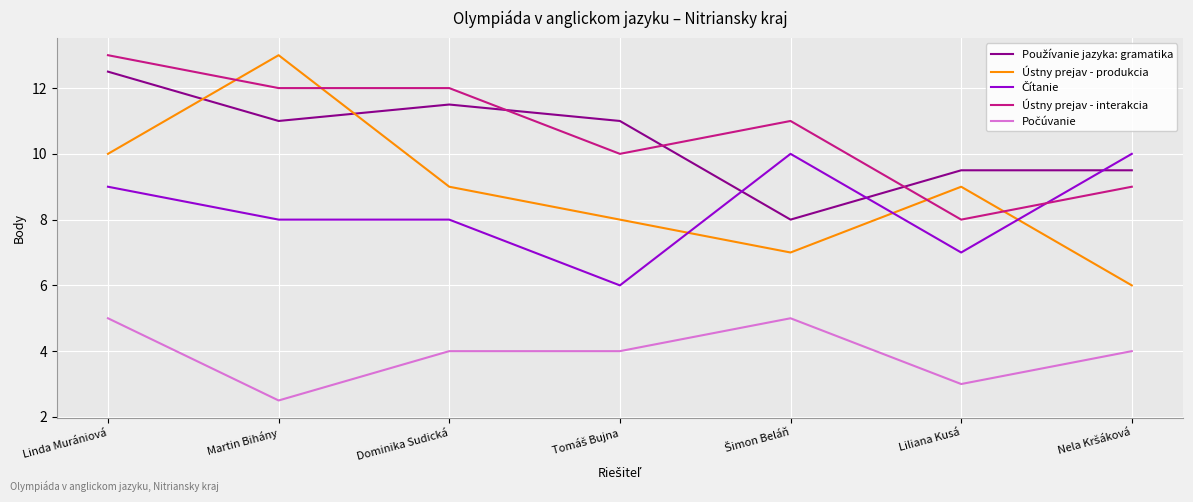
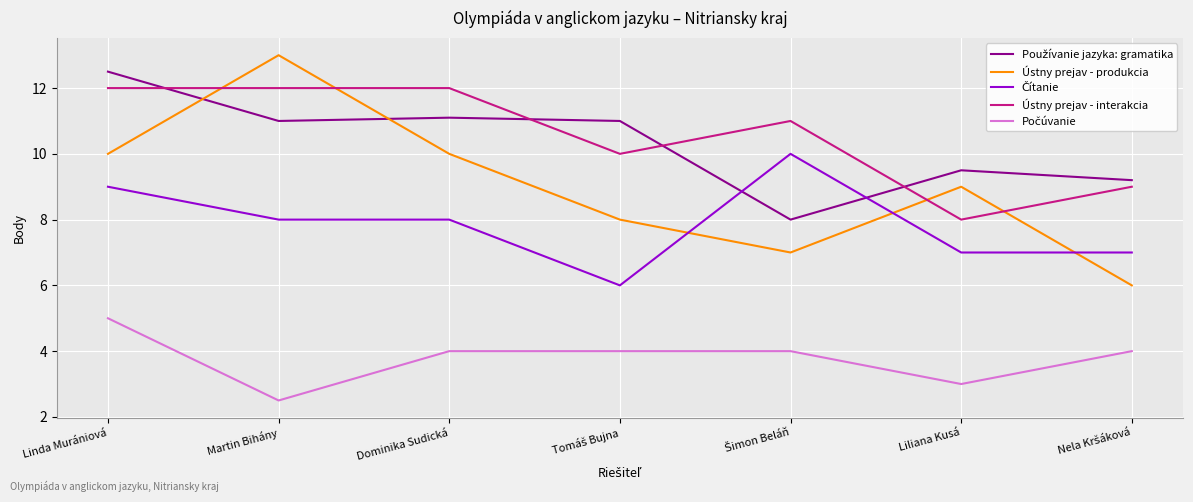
Ústny prejav - interakcia, Linda Murániová: 13 -> 12
Používanie jazyka: gramatika, Dominika Sudická: 11.5 -> 11.1
Ústny prejav - produkcia, Dominika Sudická: 9 -> 10
Počúvanie, Šimon Beláň: 5 -> 4
Používanie jazyka: gramatika, Nela Kršáková: 9.5 -> 9.2
Čítanie, Nela Kršáková: 10 -> 7
